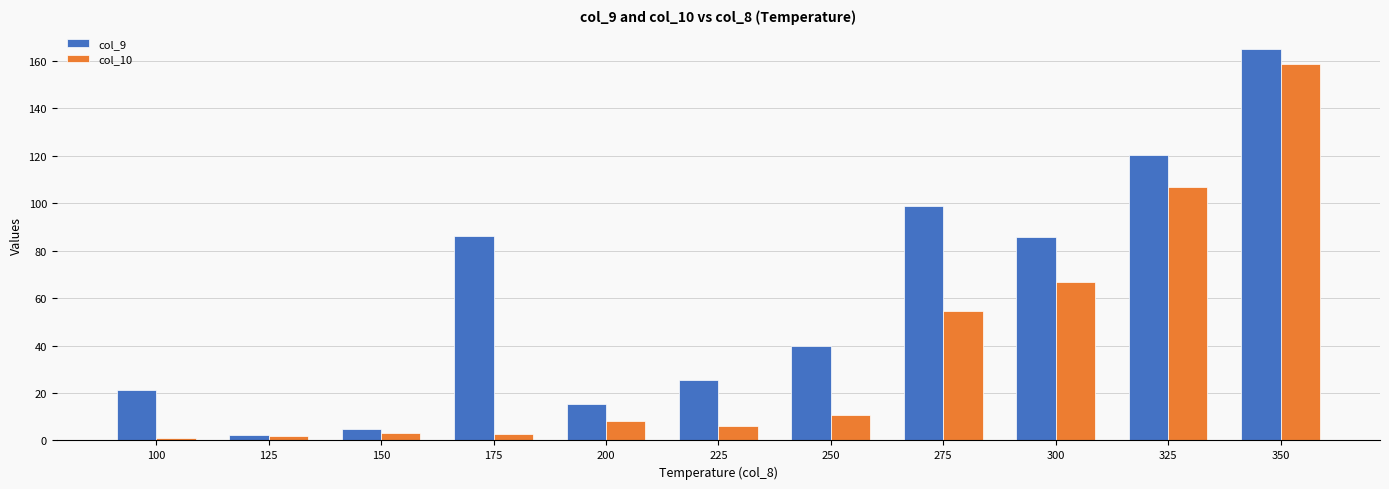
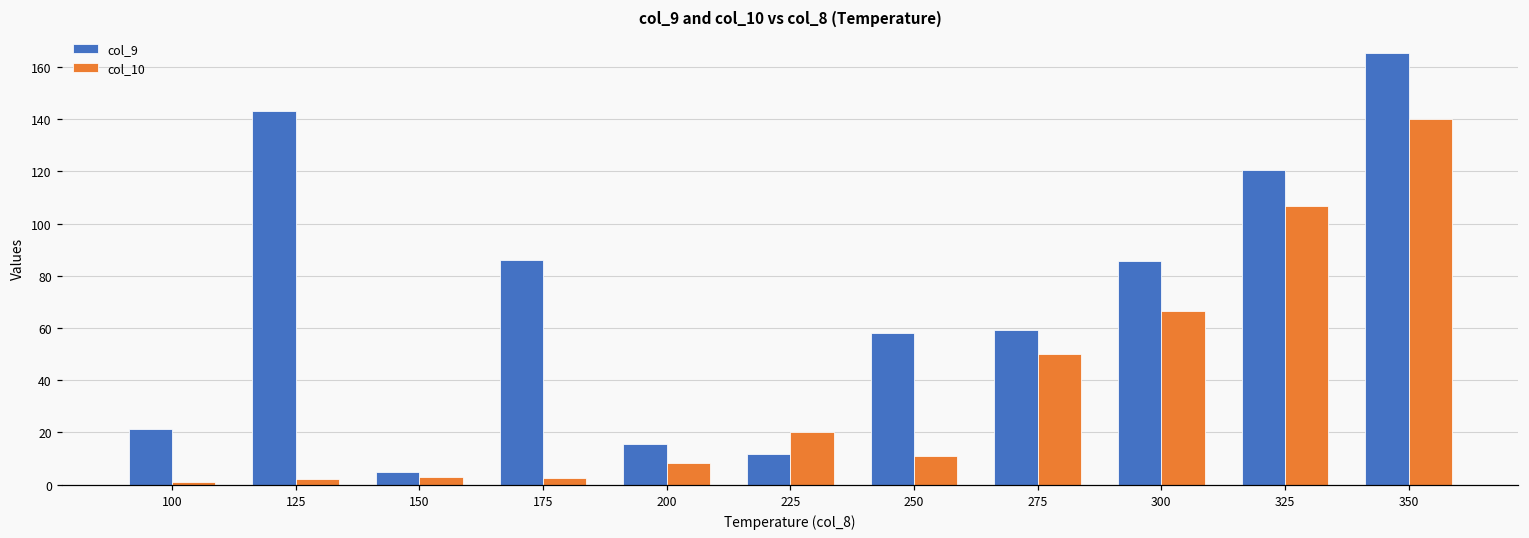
col_9, 125: 2 -> 143
col_9, 225: 25 -> 12
col_10, 225: 6 -> 20
col_9, 250: 40 -> 58
col_9, 275: 99 -> 59
col_10, 275: 55 -> 50
col_10, 350: 159 -> 140
